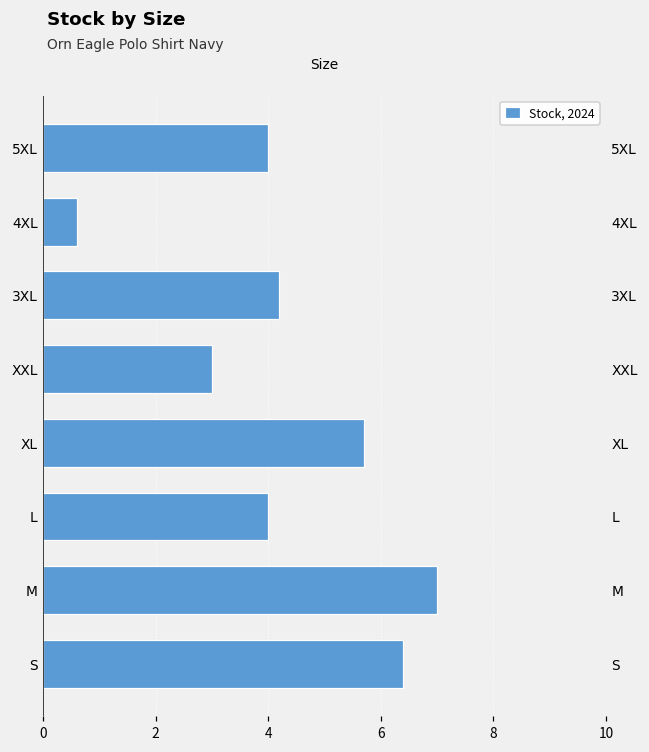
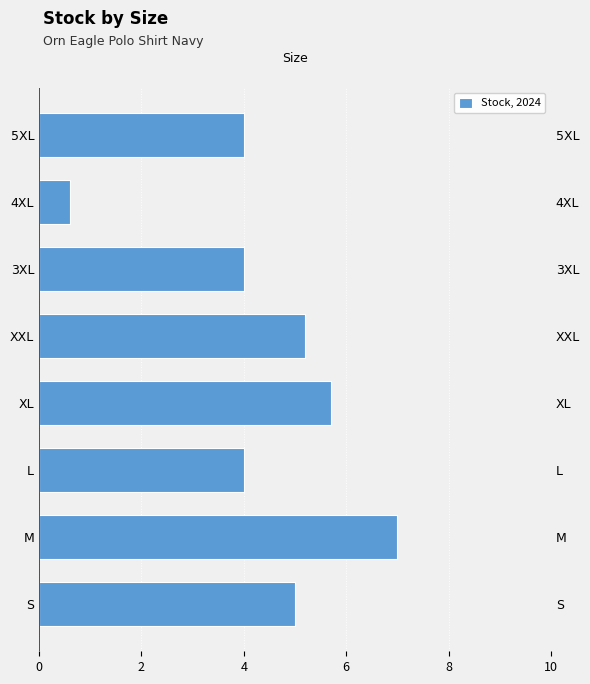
3XL: 4.2 -> 4.0
XXL: 3.0 -> 5.2
S: 6.4 -> 5.0
